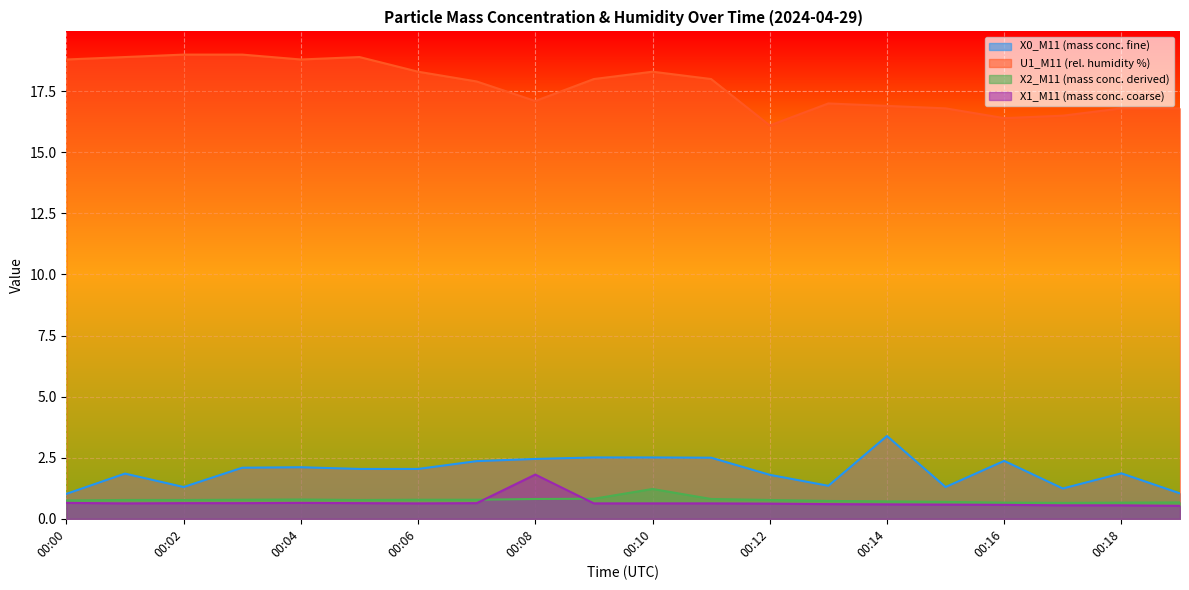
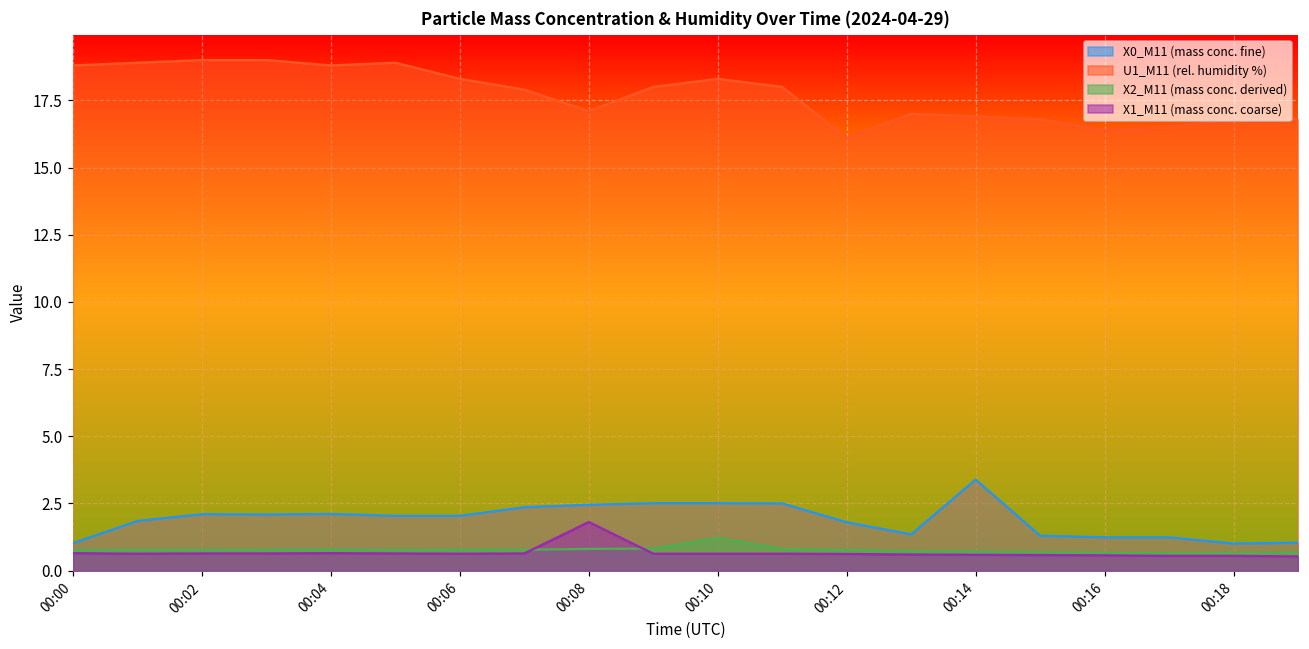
X0_M11 (mass conc. fine), 00:02: 1.3 -> 2.1
X0_M11 (mass conc. fine), 00:16: 2.4 -> 1.2
X0_M11 (mass conc. fine), 00:18: 1.9 -> 1.0
